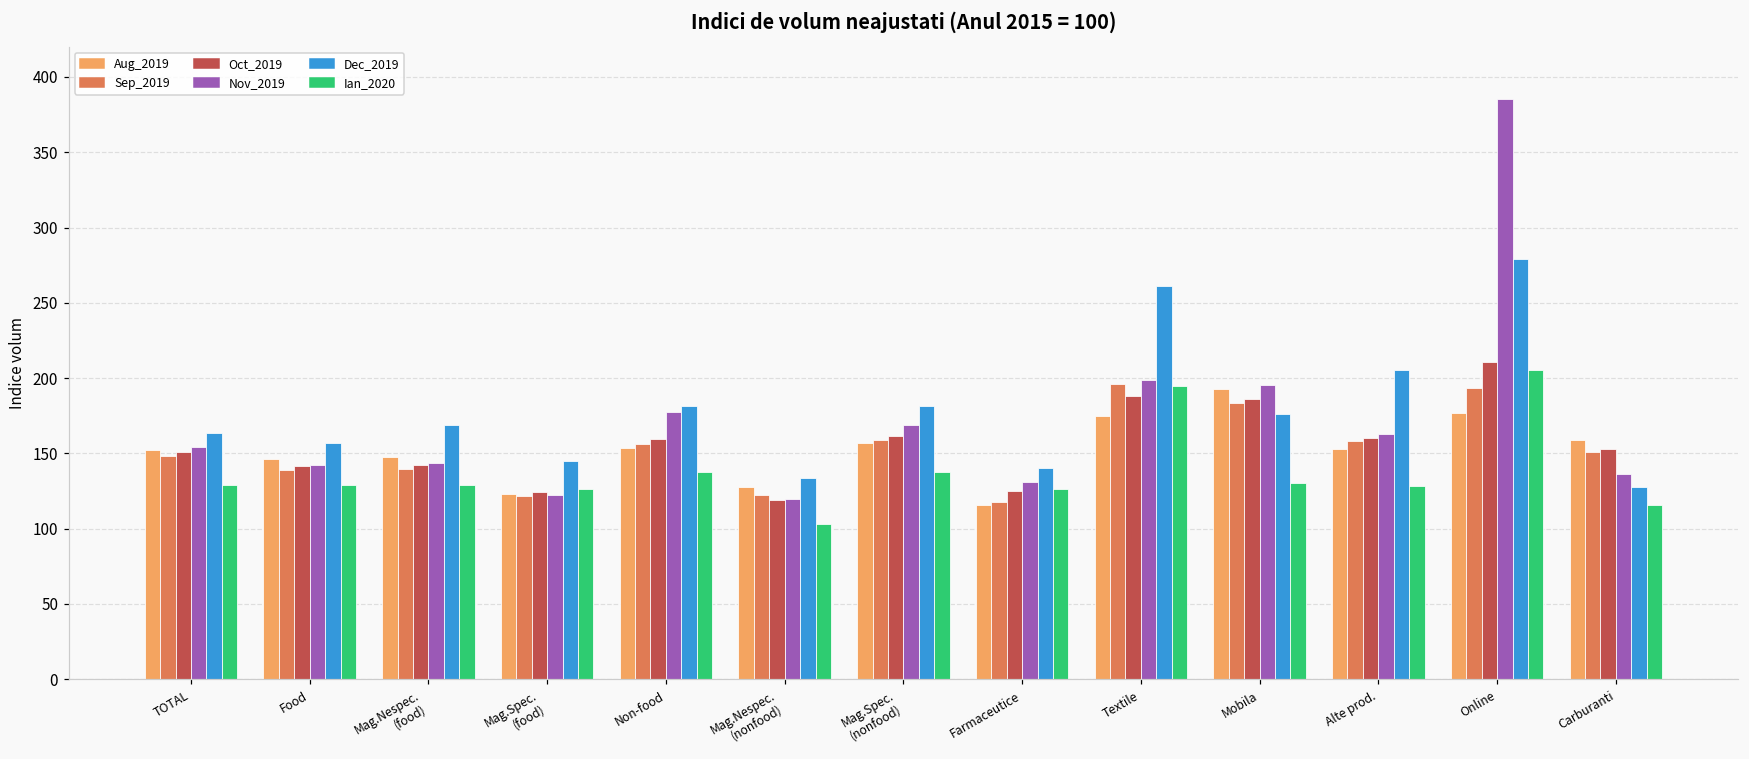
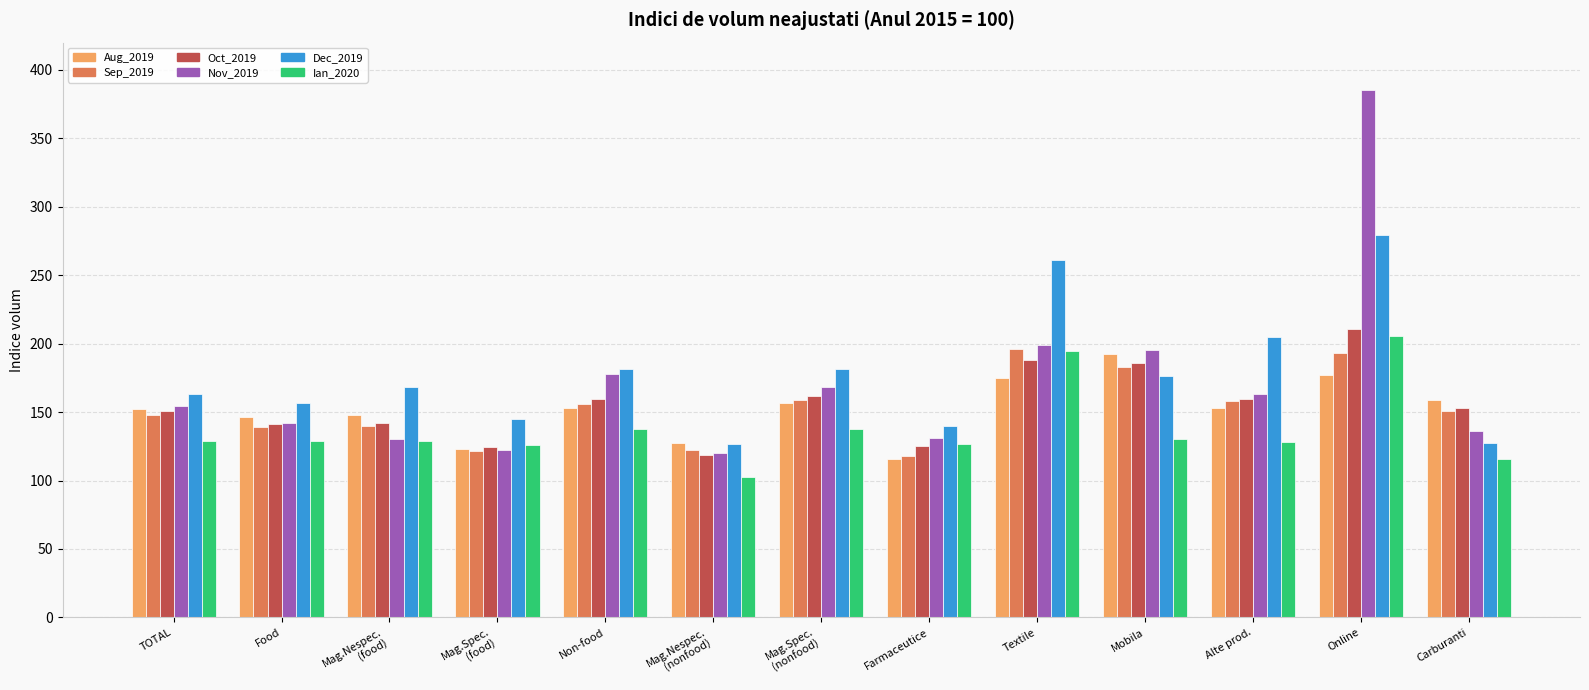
Nov_2019, Mag.Nespec. (food): 143 -> 131
Dec_2019, Mag.Nespec. (nonfood): 133 -> 127
